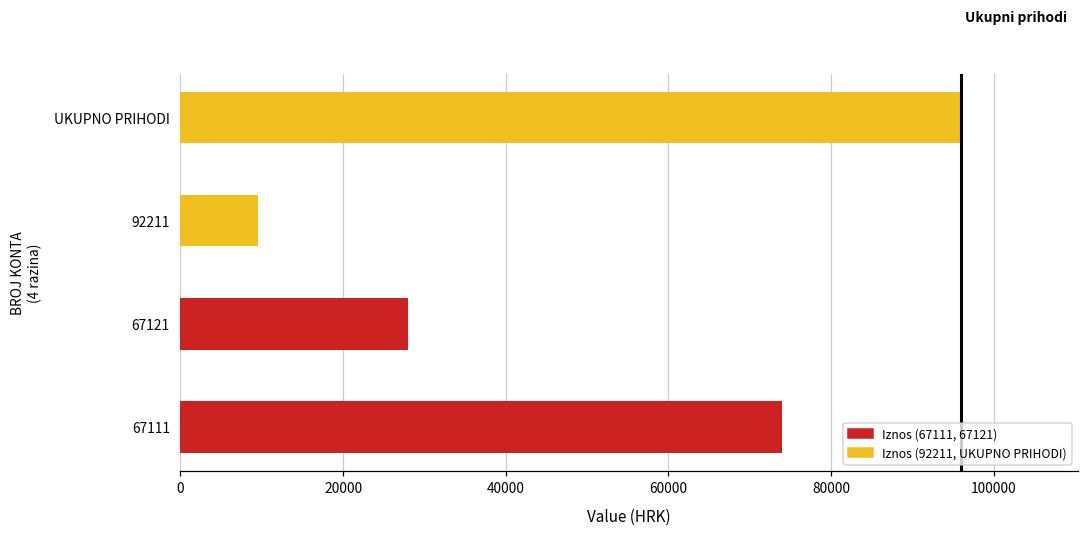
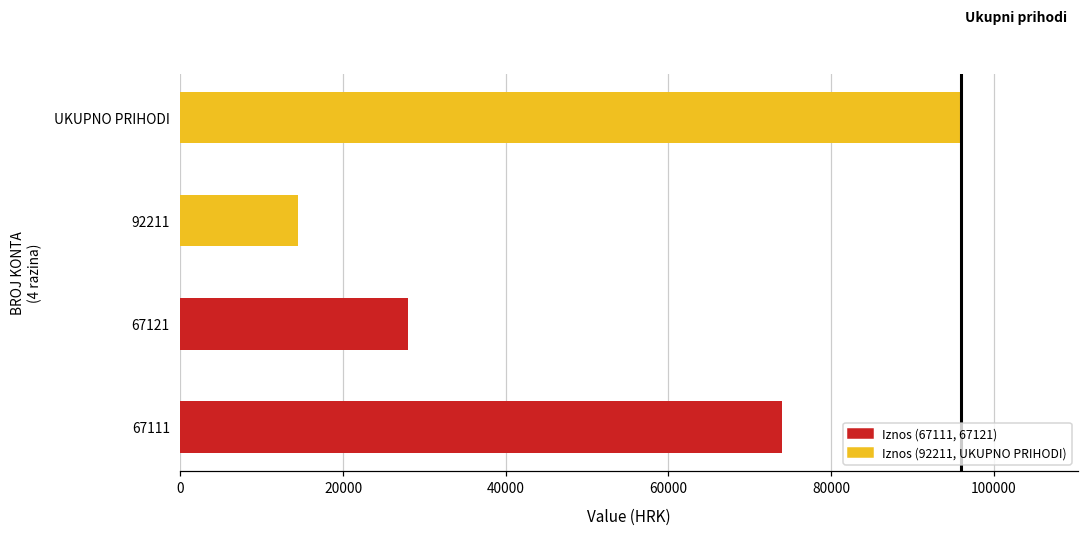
92211: 10000 -> 14000
